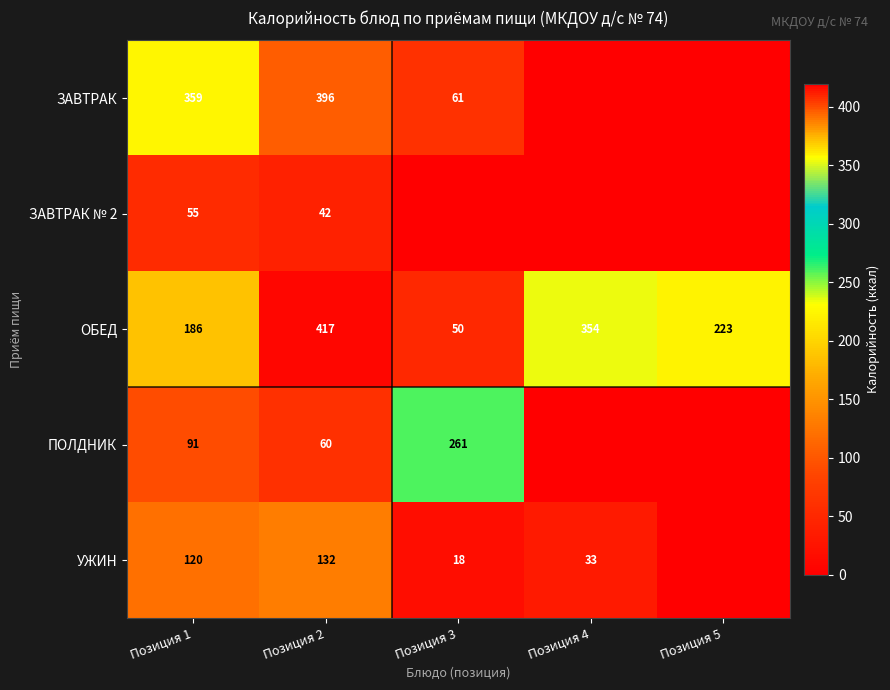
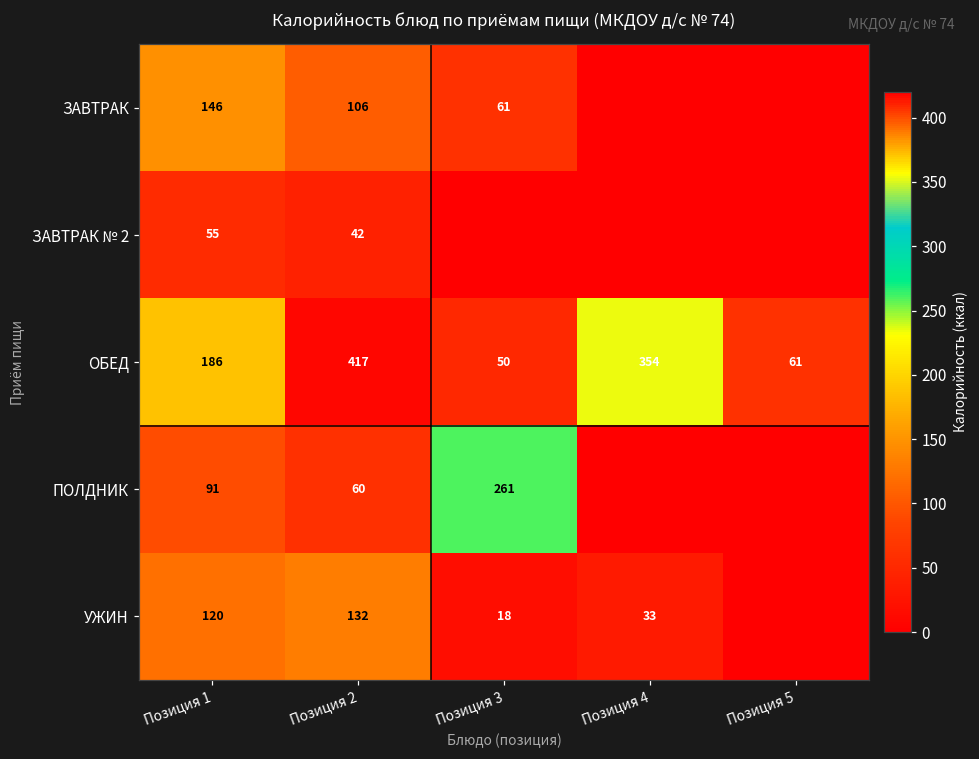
ЗАВТРАК, Позиция 1: 359 -> 146
ЗАВТРАК, Позиция 2: 396 -> 106
ОБЕД, Позиция 5: 223 -> 61
